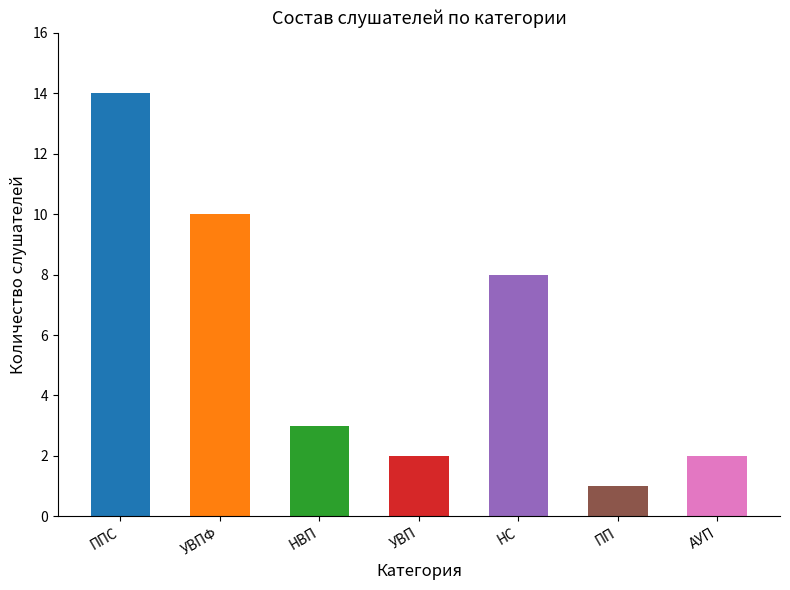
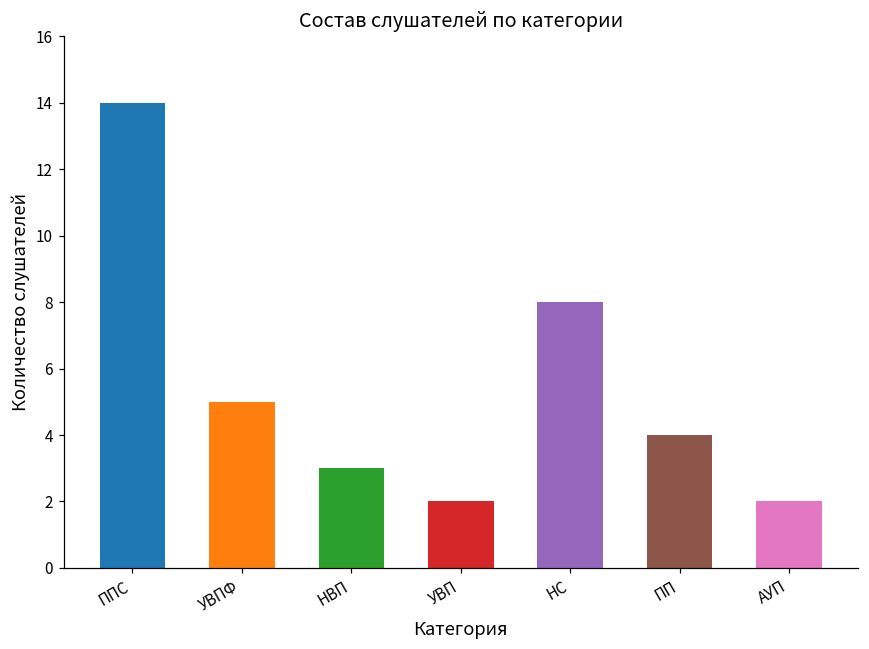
УВПФ: 10 -> 5
ПП: 1 -> 4
